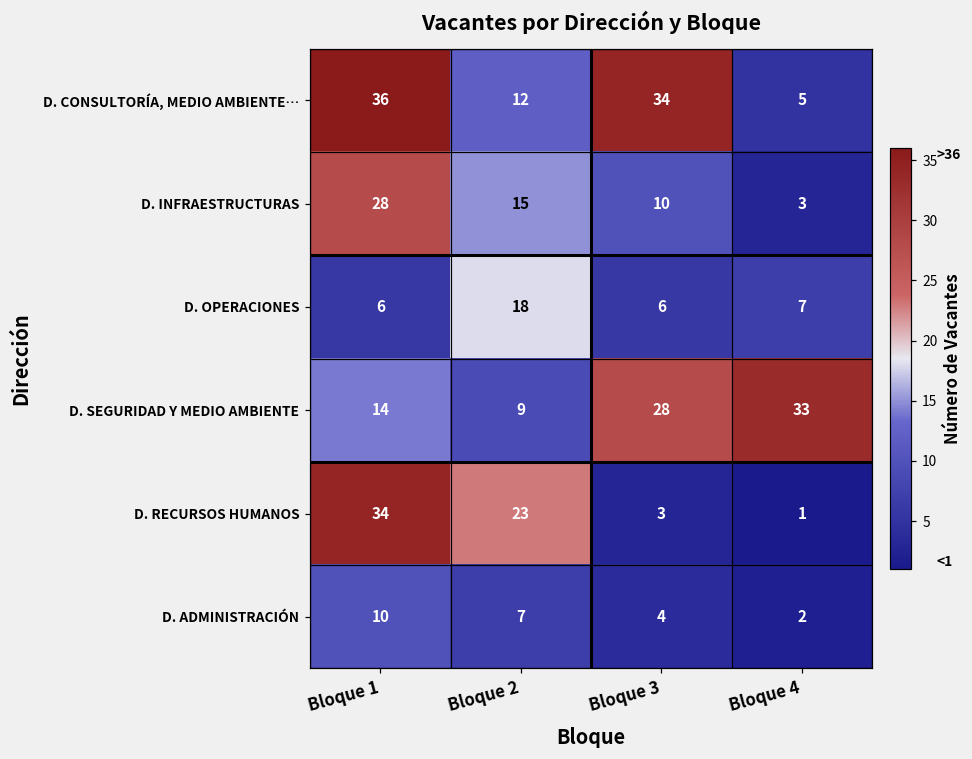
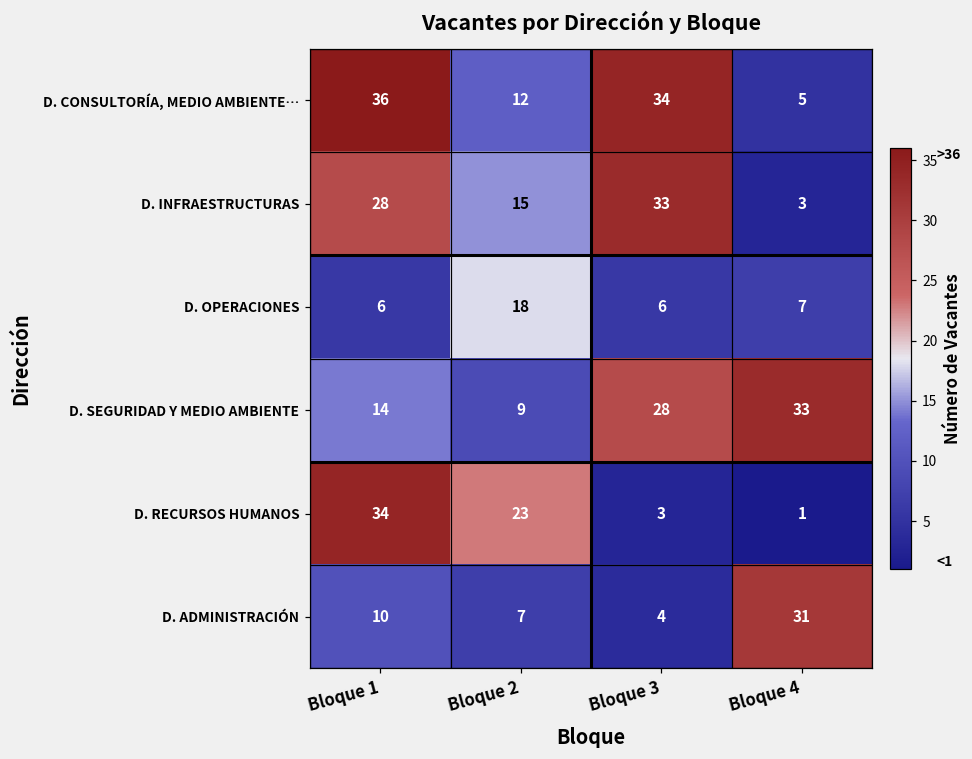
D. INFRAESTRUCTURAS, Bloque 3: 10 -> 33
D. ADMINISTRACIÓN, Bloque 4: 2 -> 31
